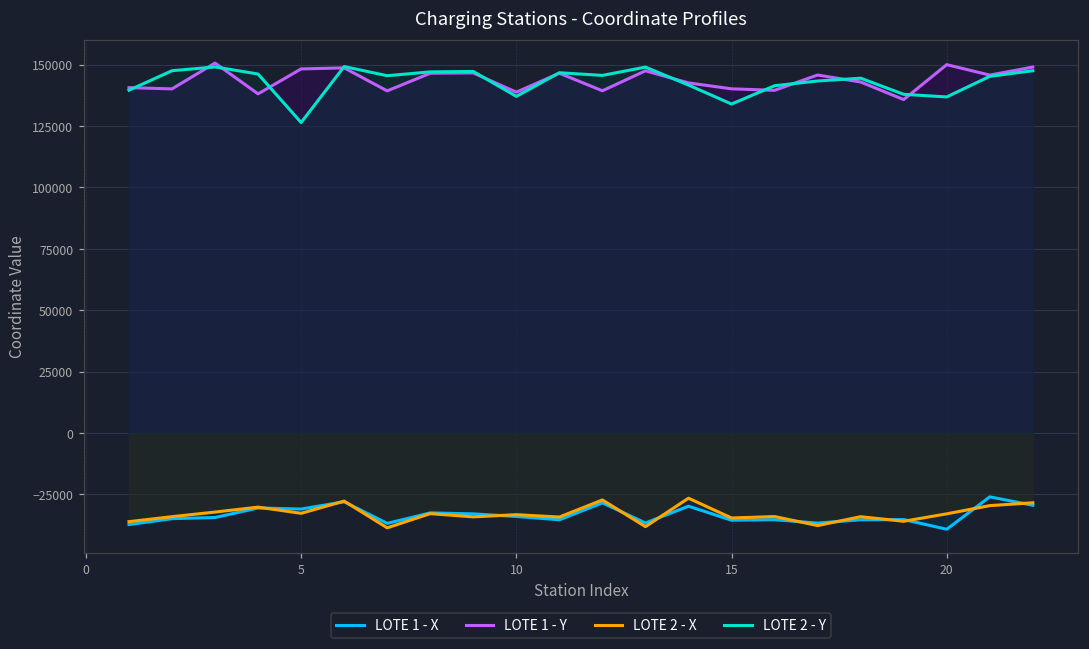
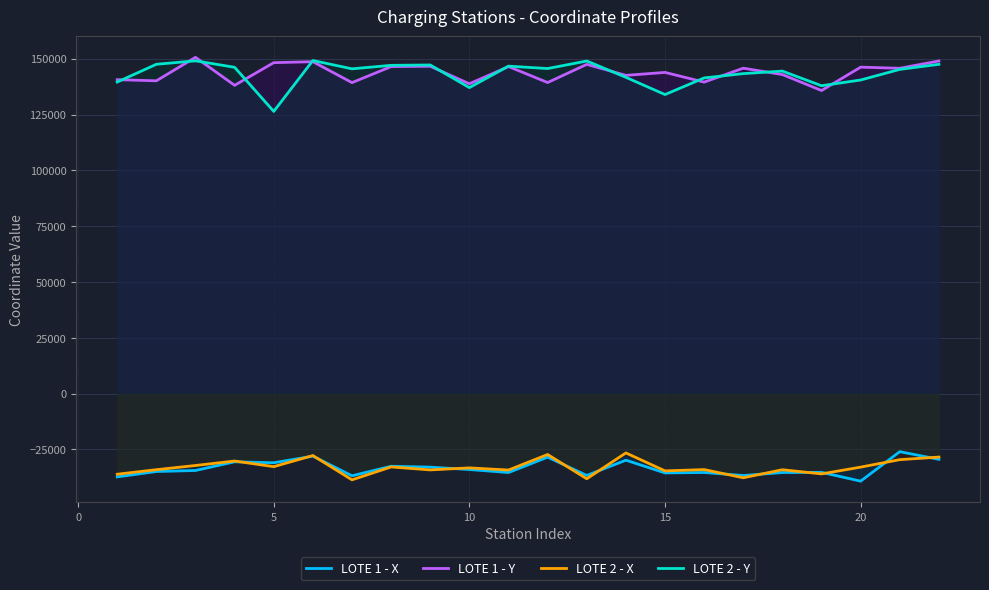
LOTE 1 - Y, 15: 140000 -> 144000
LOTE 1 - Y, 20: 150000 -> 146000
LOTE 2 - Y, 20: 137000 -> 140000
